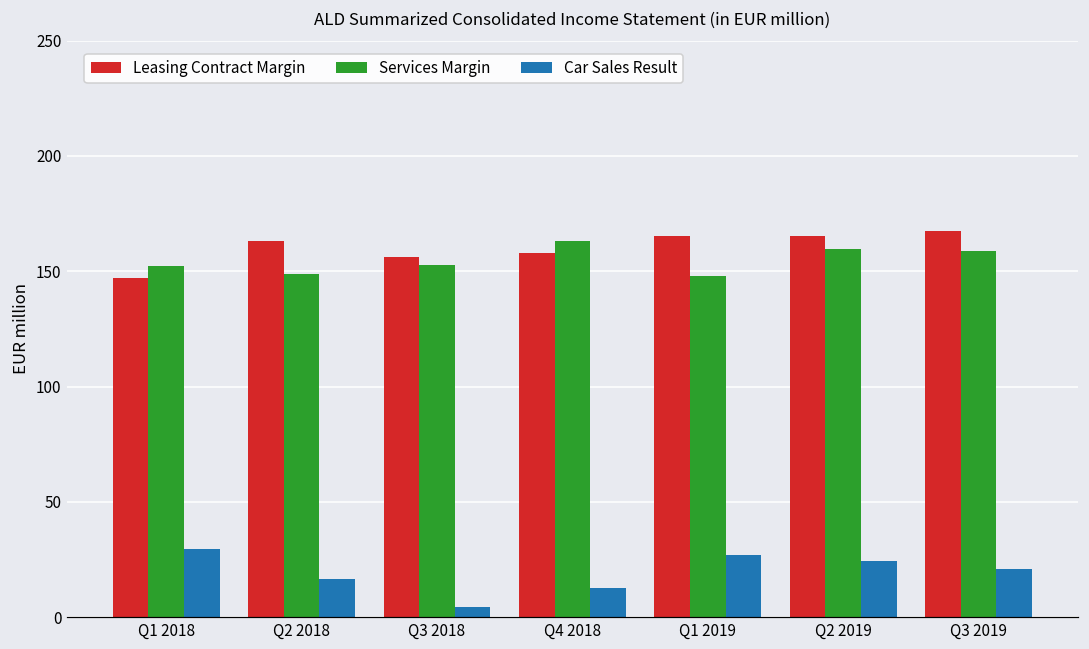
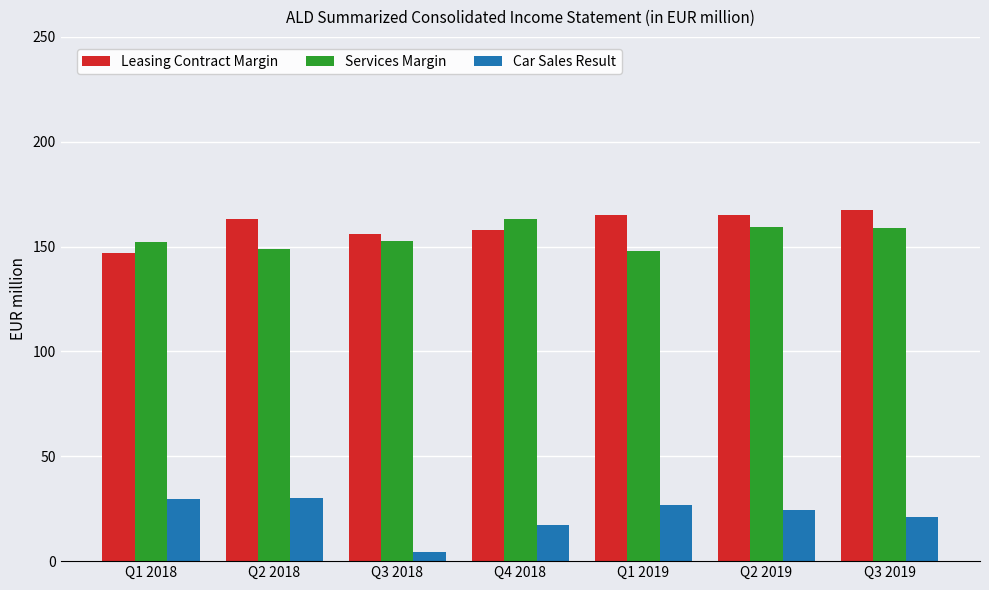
Car Sales Result, Q2 2018: 17 -> 30
Car Sales Result, Q4 2018: 13 -> 17
